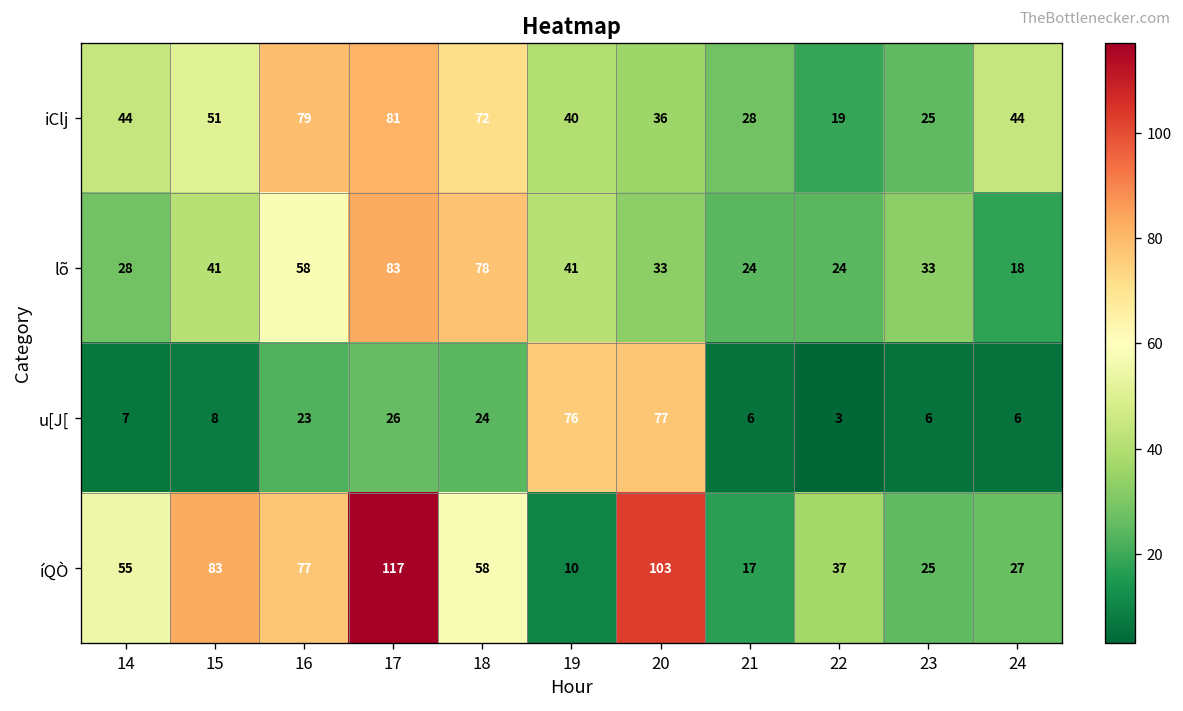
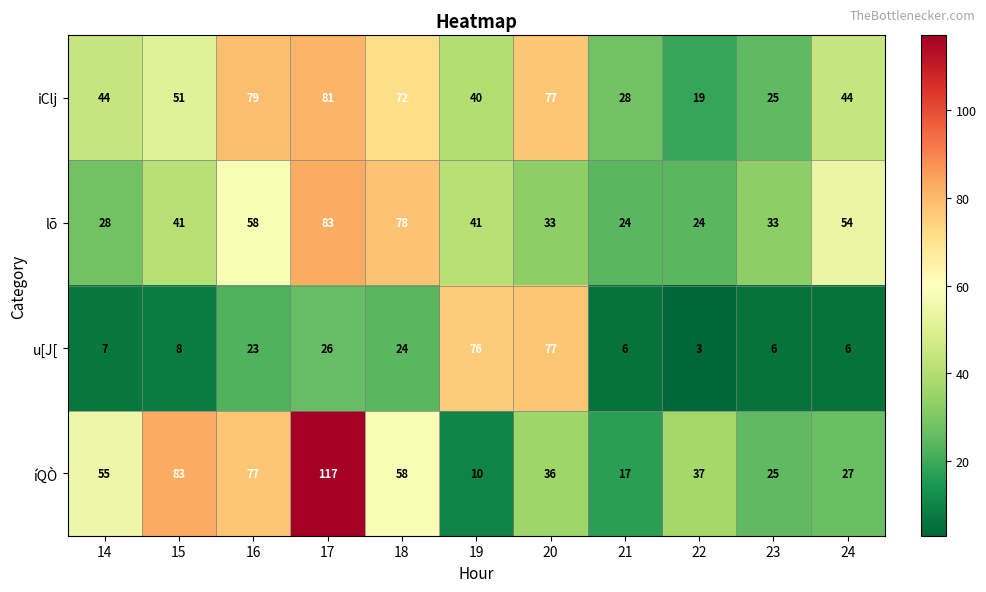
iClj, 20: 36 -> 77
lõ, 24: 18 -> 54
íQÒ, 20: 103 -> 36
